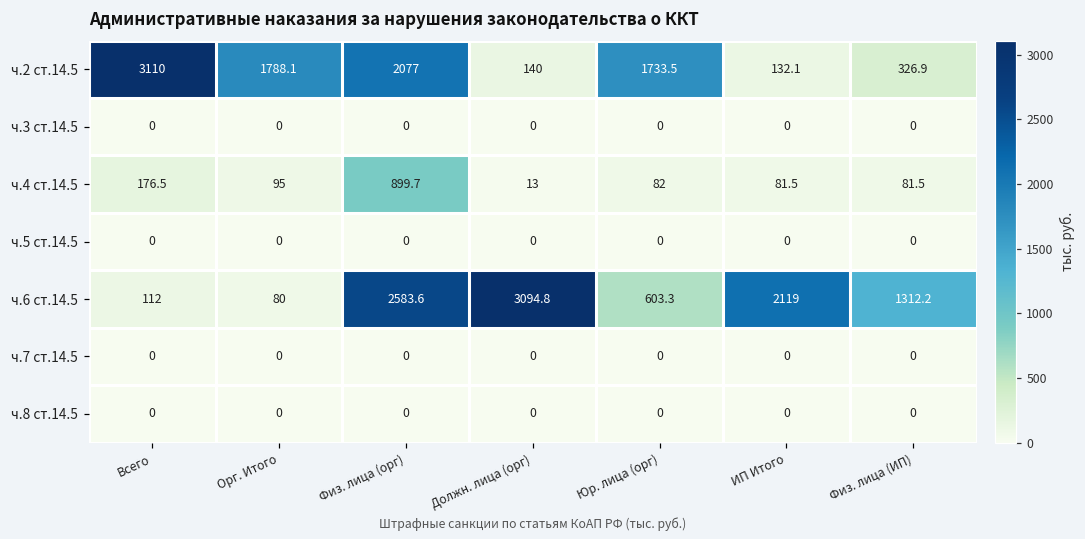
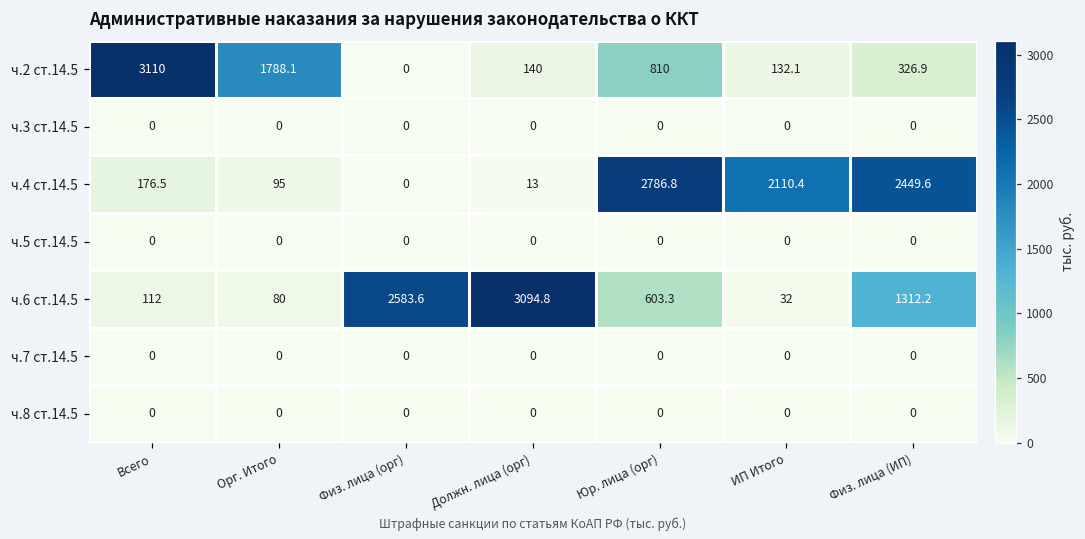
ч.2 ст.14.5, Физ. лица (орг): 2077 -> 0
ч.2 ст.14.5, Юр. лица (орг): 1733.5 -> 810
ч.4 ст.14.5, Физ. лица (орг): 899.7 -> 0
ч.4 ст.14.5, Юр. лица (орг): 82 -> 2786.8
ч.4 ст.14.5, ИП Итого: 81.5 -> 2110.4
ч.4 ст.14.5, Физ. лица (ИП): 81.5 -> 2449.6
ч.6 ст.14.5, ИП Итого: 2119 -> 32
